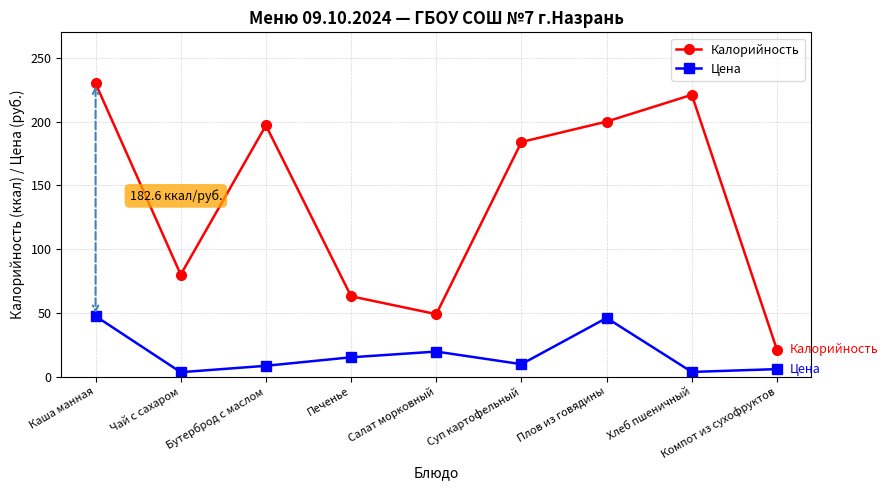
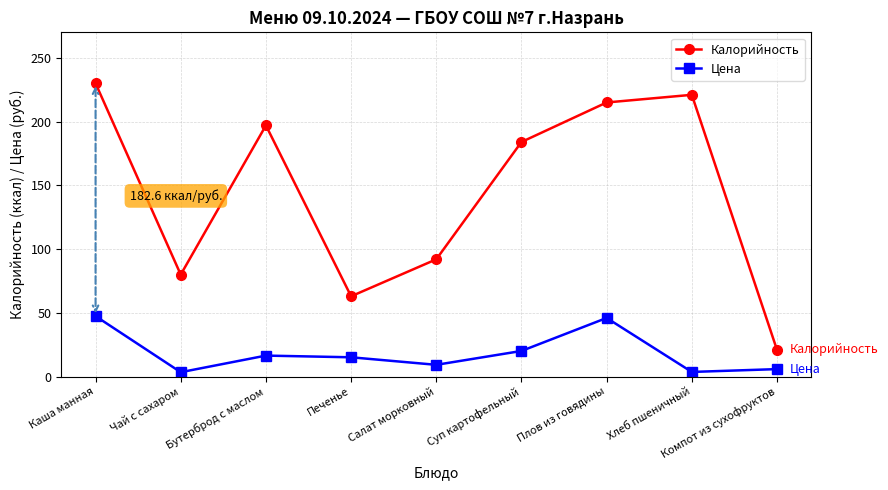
Цена, Бутерброд с маслом: 9 -> 17
Калорийность, Салат морковный: 49 -> 92
Цена, Салат морковный: 20 -> 9
Цена, Суп картофельный: 10 -> 20
Калорийность, Плов из говядины: 200 -> 215
